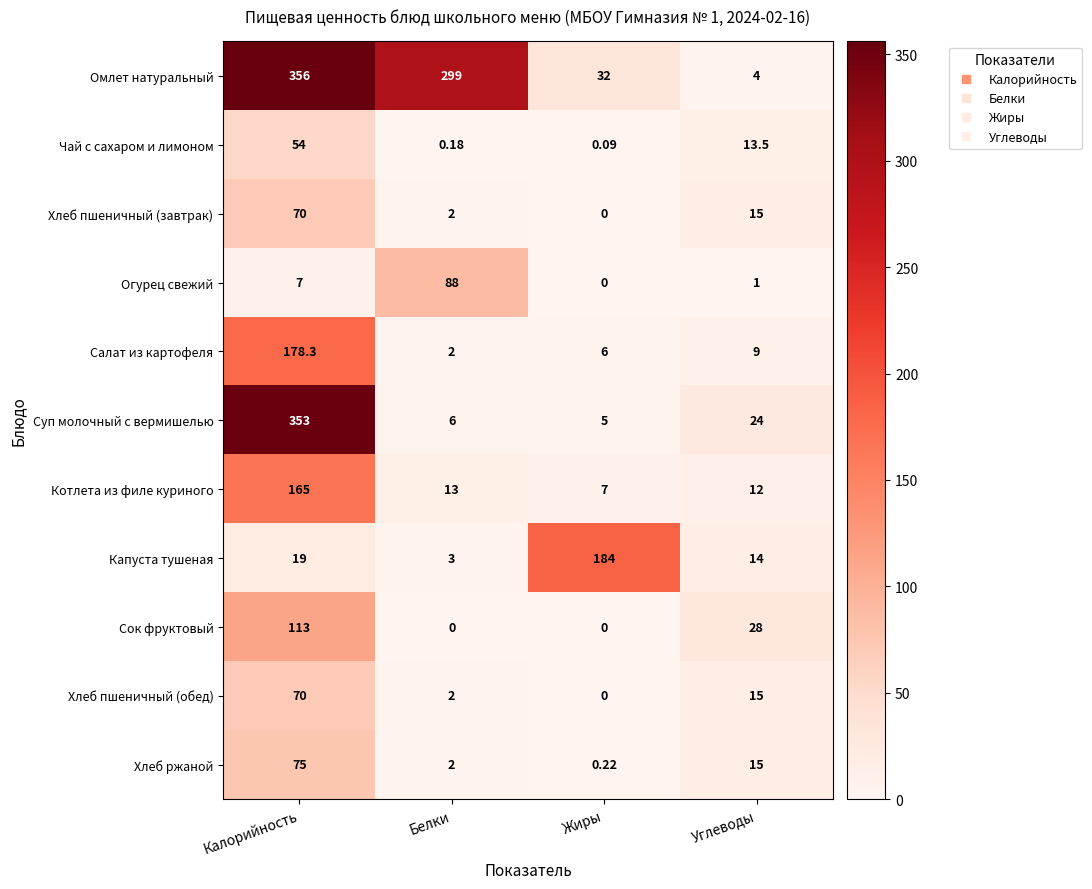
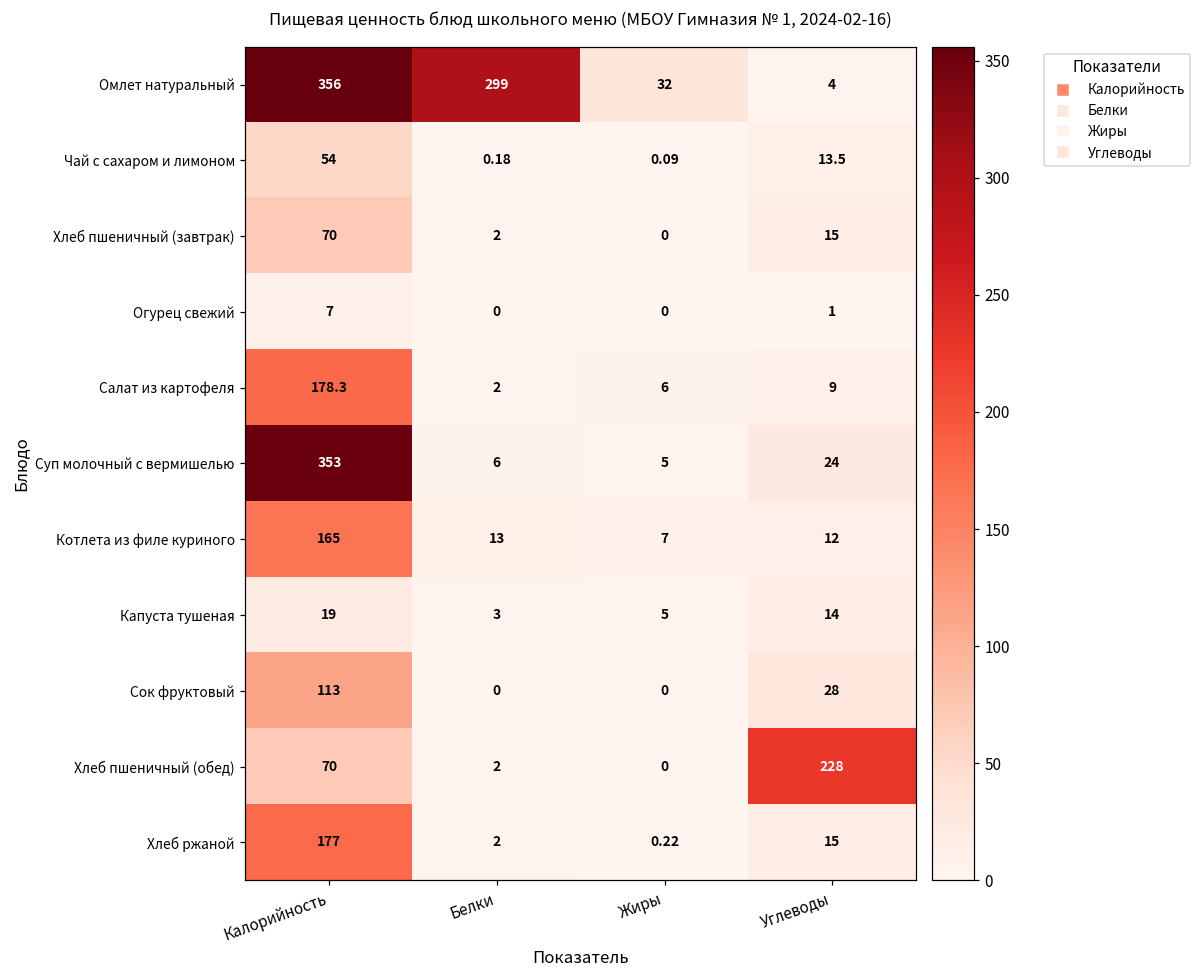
Огурец свежий, Белки: 88 -> 0
Капуста тушеная, Жиры: 184 -> 5
Хлеб пшеничный (обед), Углеводы: 15 -> 228
Хлеб ржаной, Калорийность: 75 -> 177
